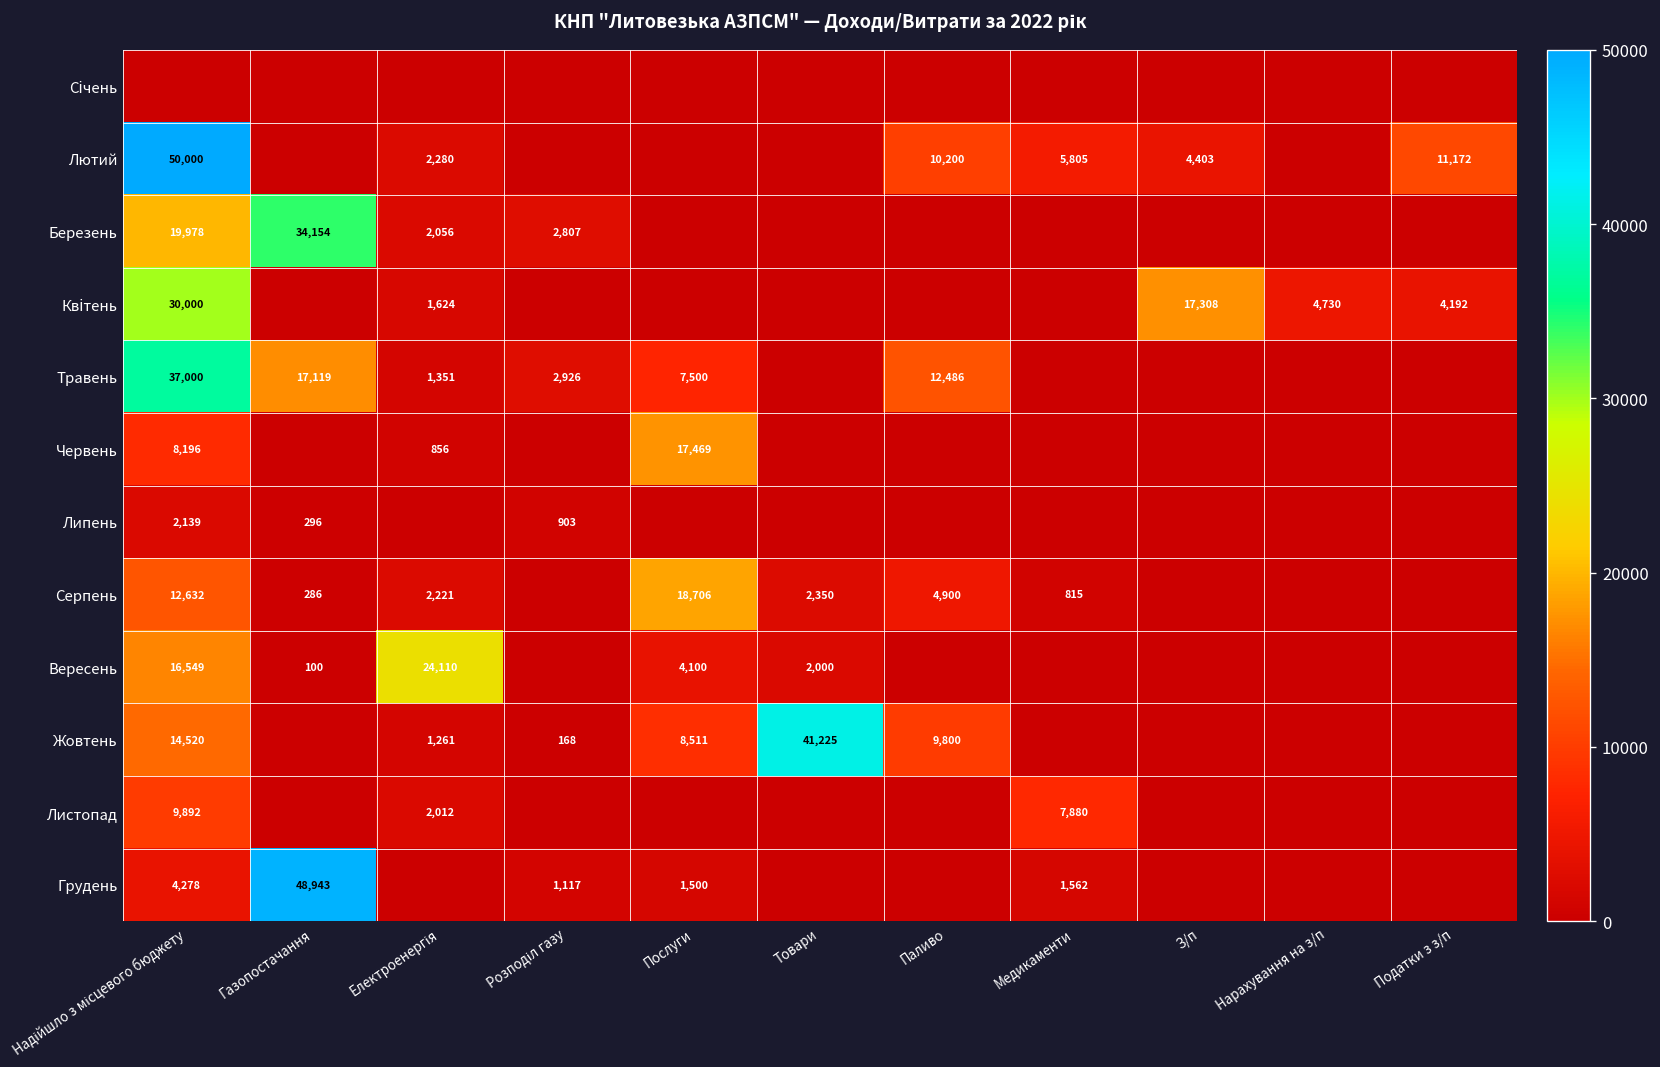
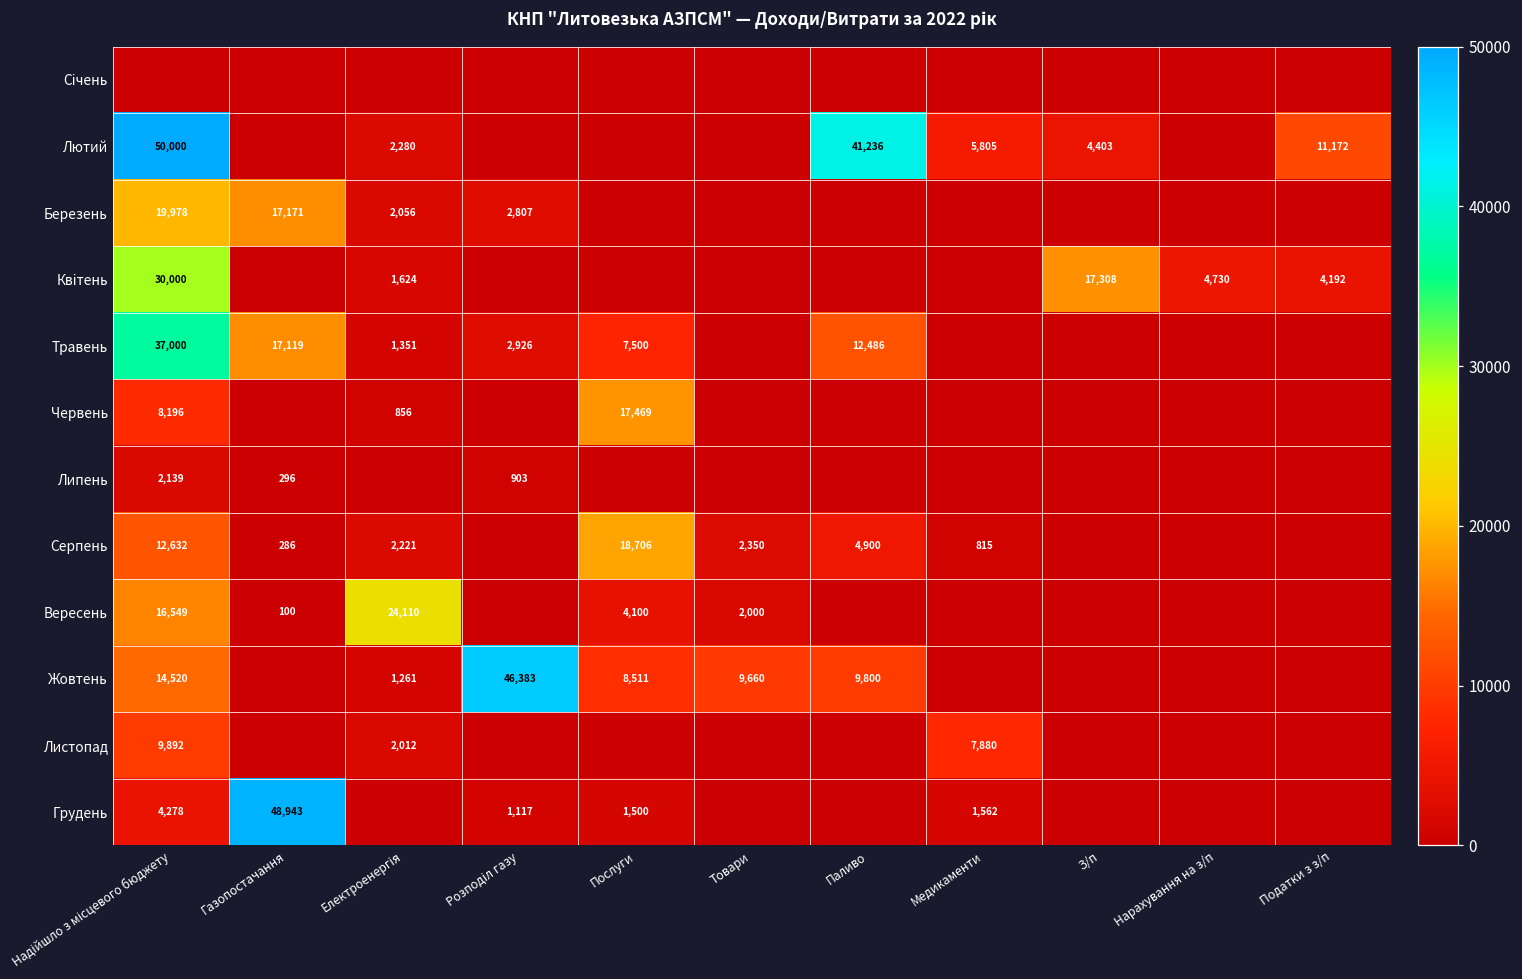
Лютий, Паливо: 10,200 -> 41,236
Березень, Газопостачання: 34,154 -> 17,171
Жовтень, Розподіл газу: 168 -> 46,383
Жовтень, Товари: 41,225 -> 9,660
